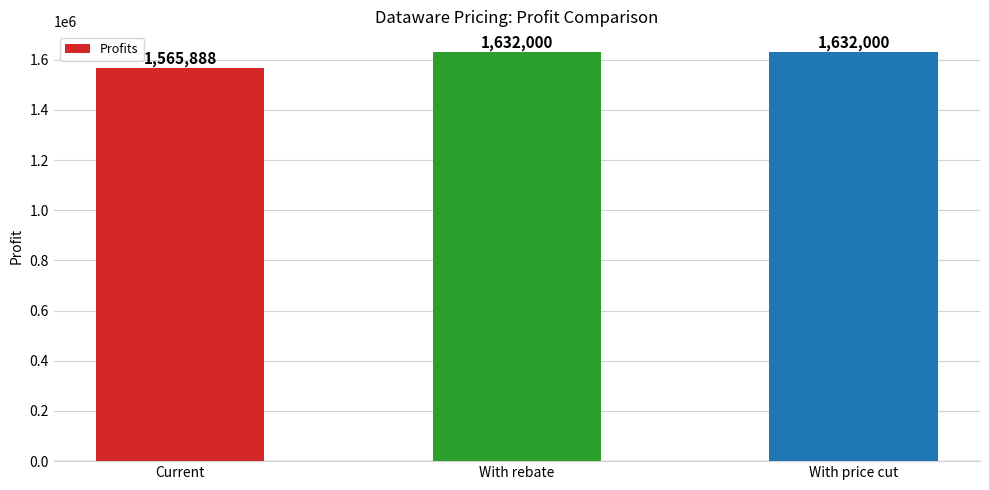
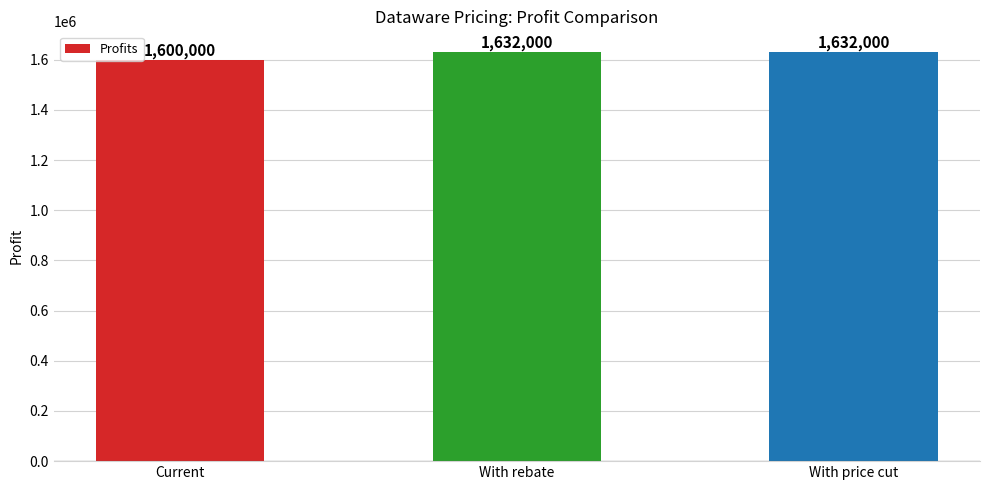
Current: 1,565,888 -> 1,600,000
